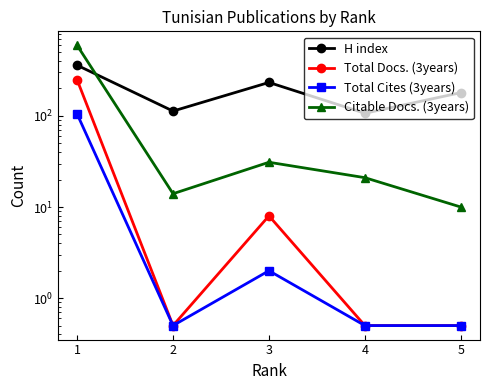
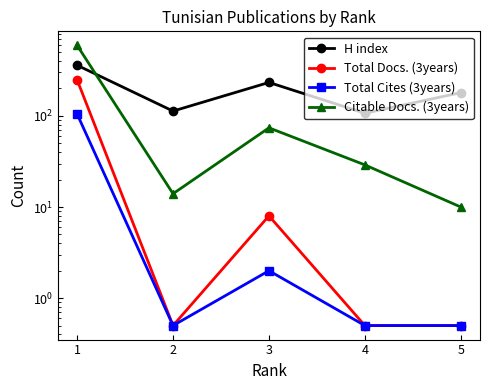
Citable Docs. (3years), 3: 31 -> 70
Citable Docs. (3years), 4: 21 -> 29
